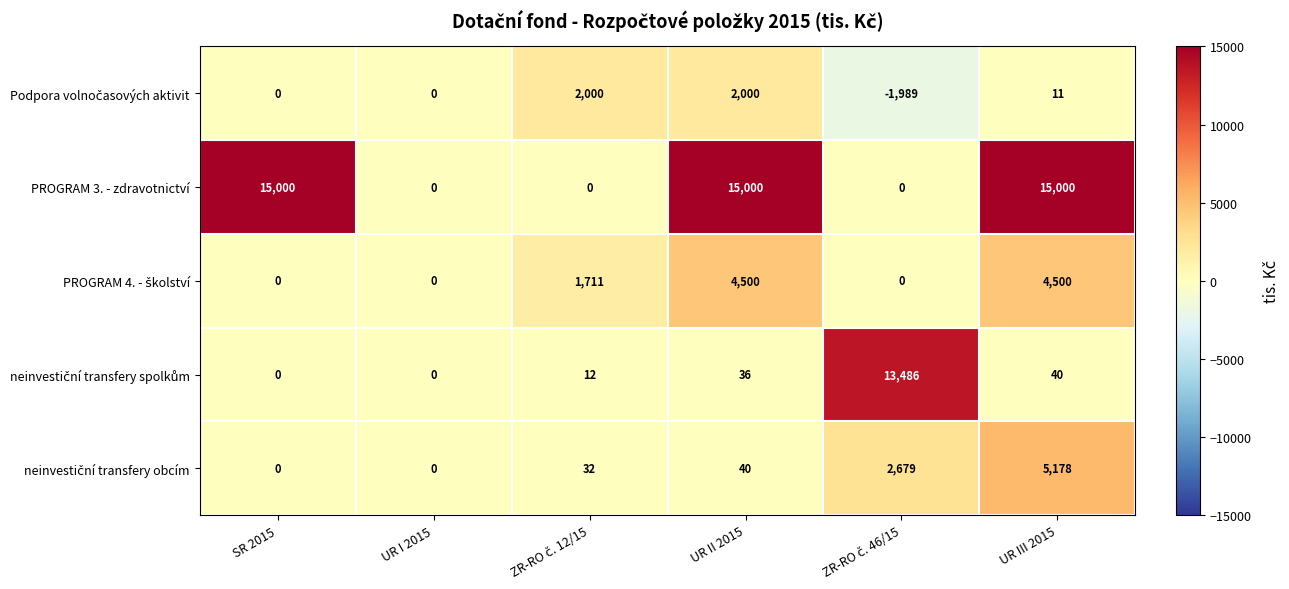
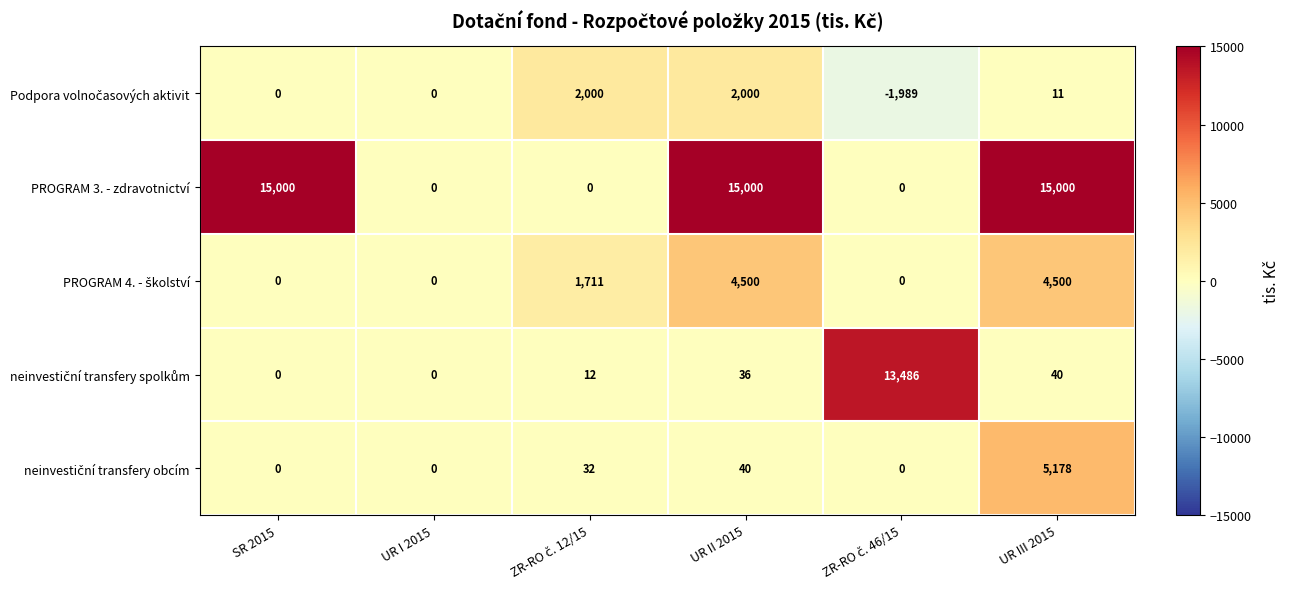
neinvestiční transfery obcím, ZR-RO č. 46/15: 2,679 -> 0
